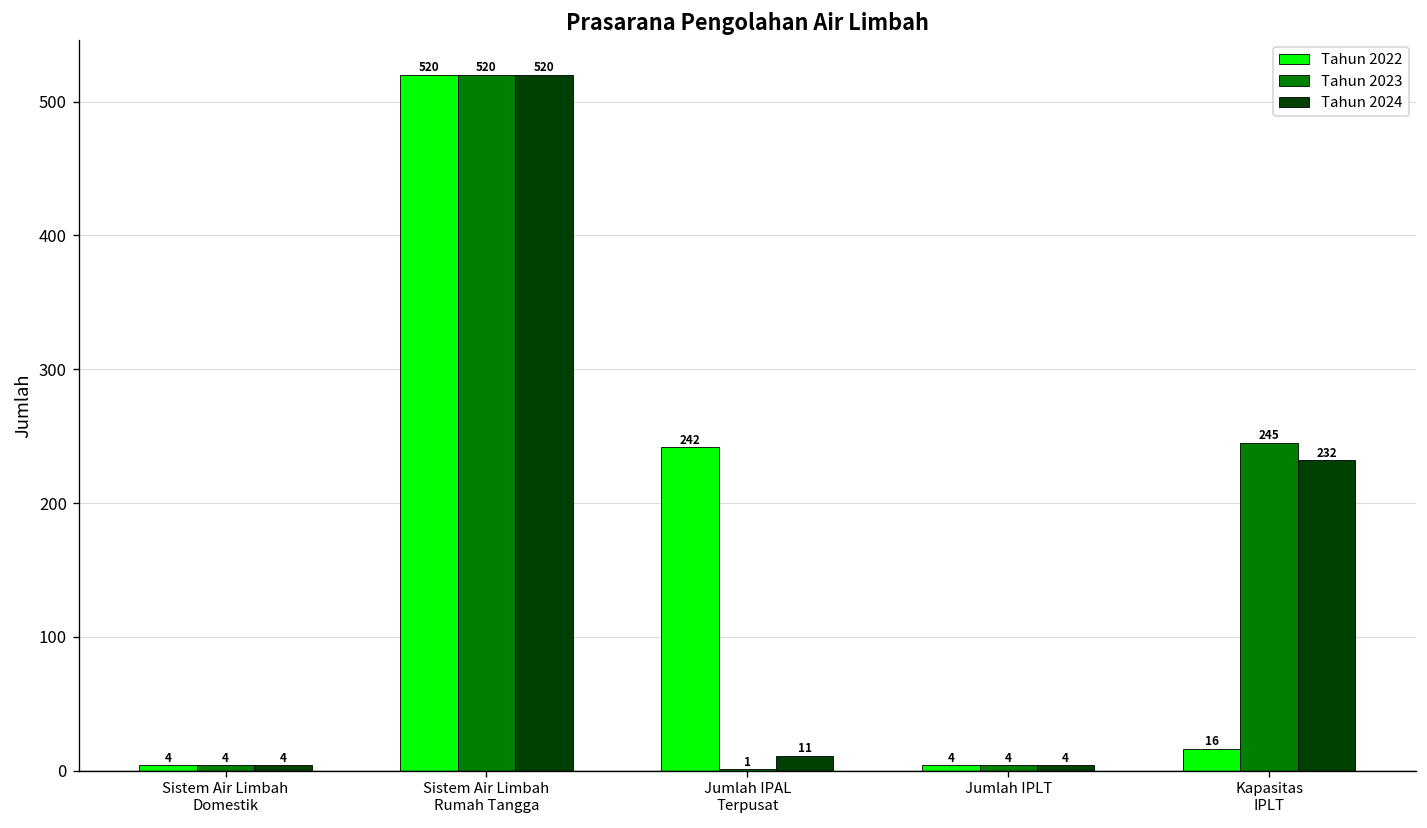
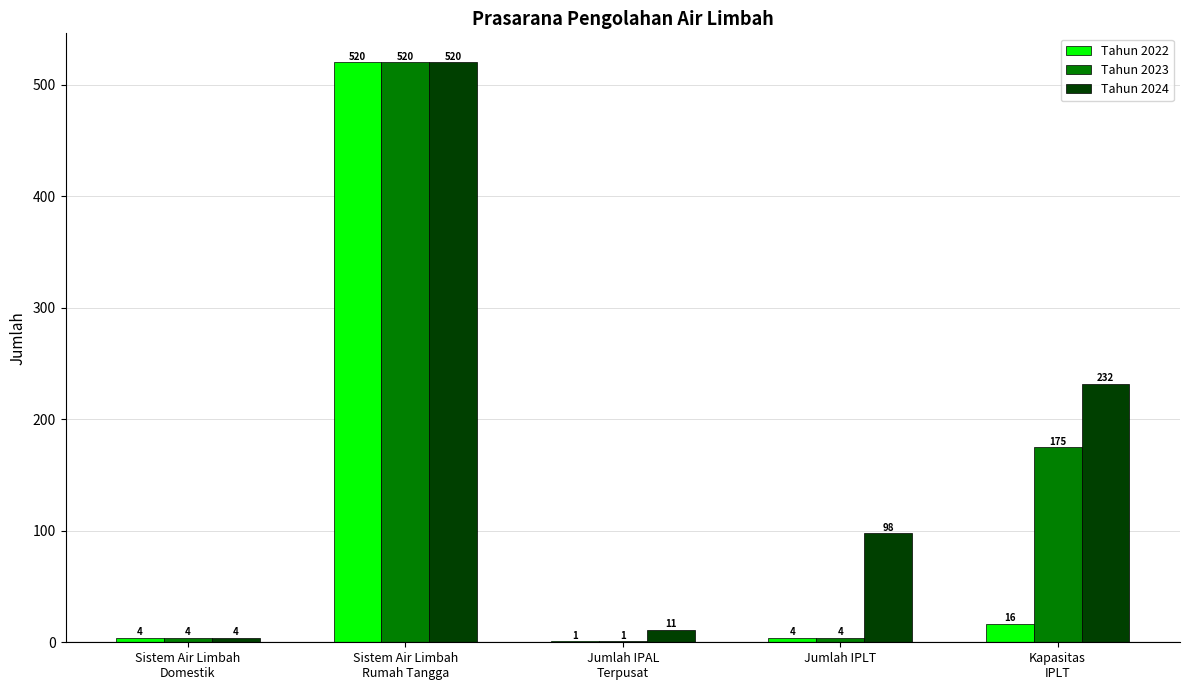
Tahun 2022, Jumlah IPAL Terpusat: 242 -> 1
Tahun 2024, Jumlah IPLT: 4 -> 98
Tahun 2023, Kapasitas IPLT: 245 -> 175
